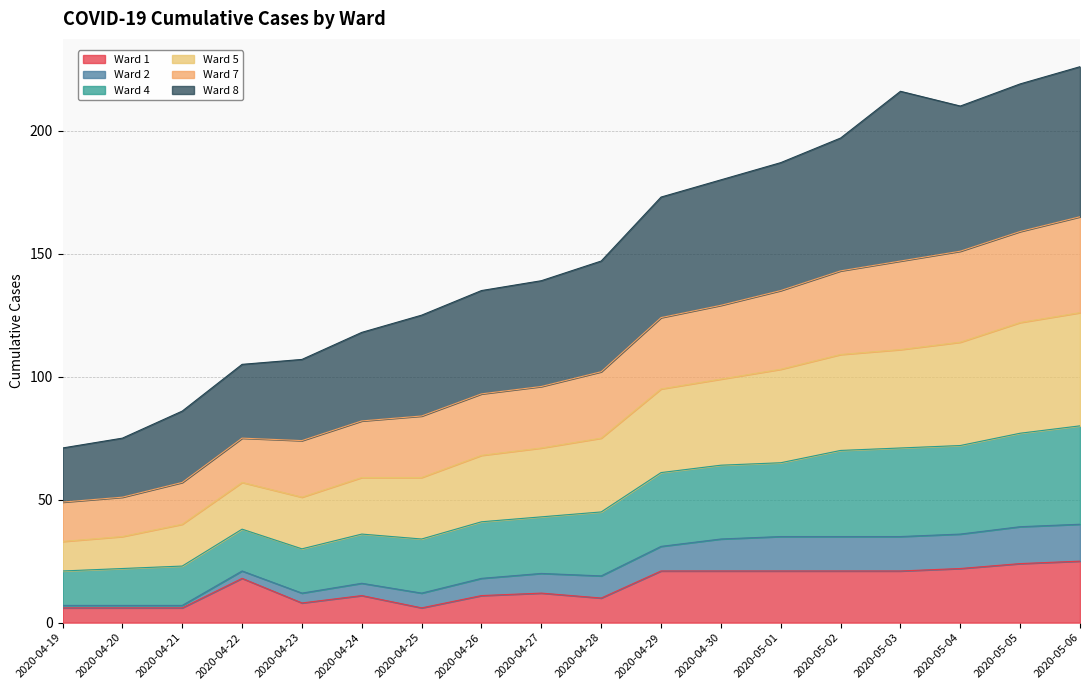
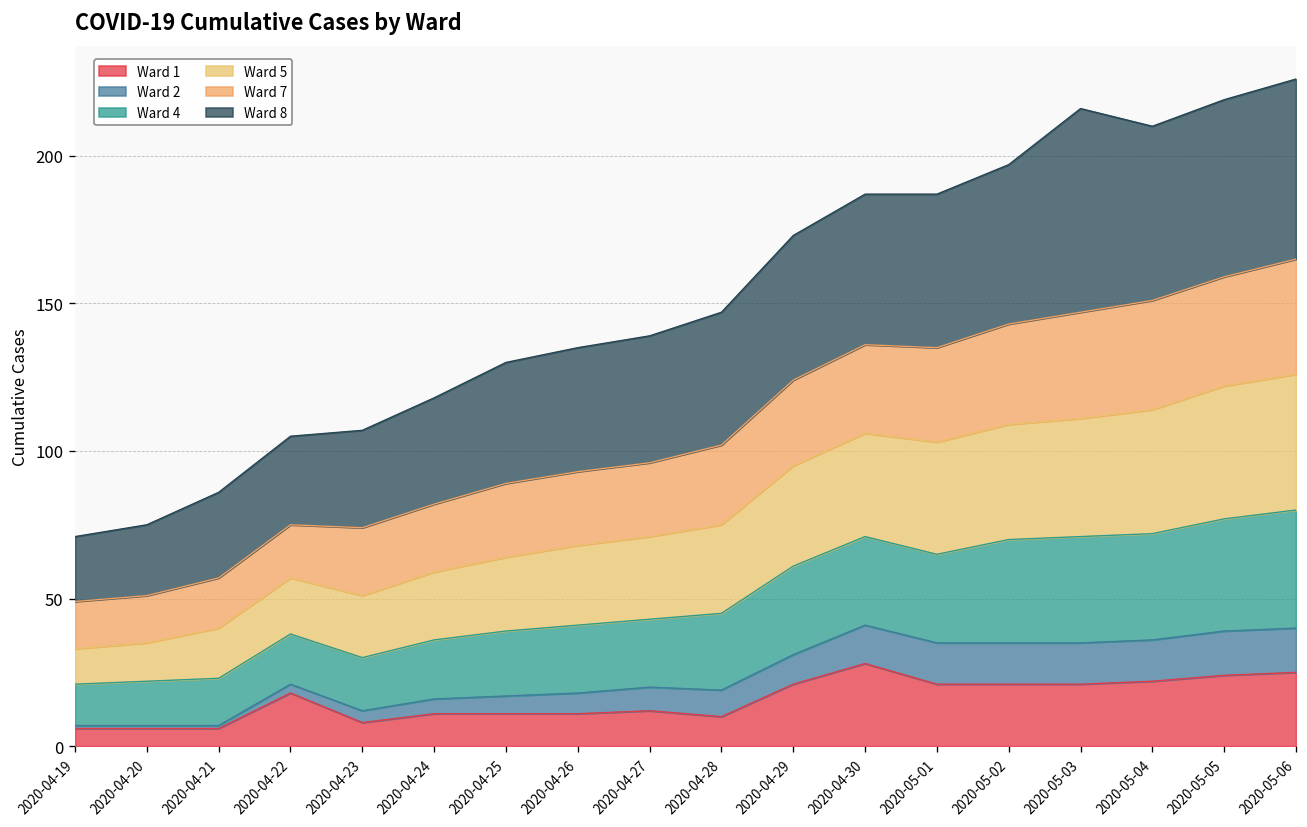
Ward 1, 2020-04-25: 6 -> 11
Ward 1, 2020-04-30: 21 -> 28
